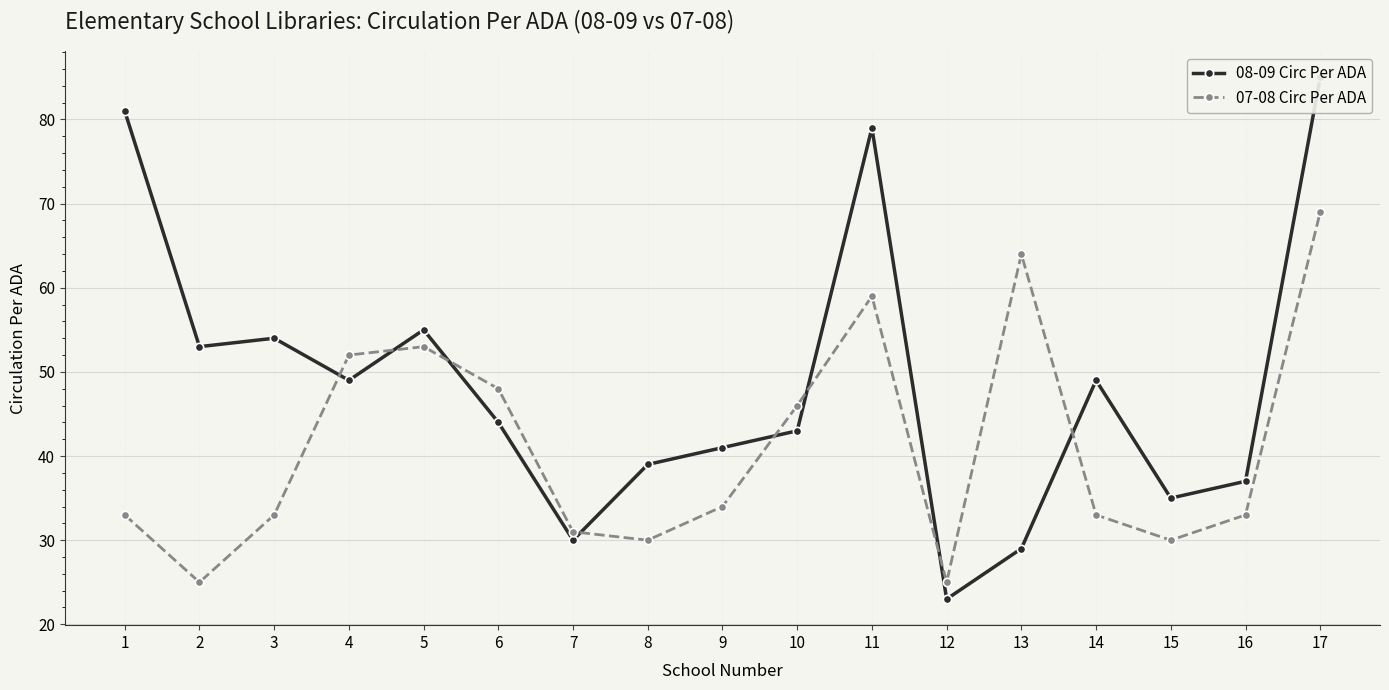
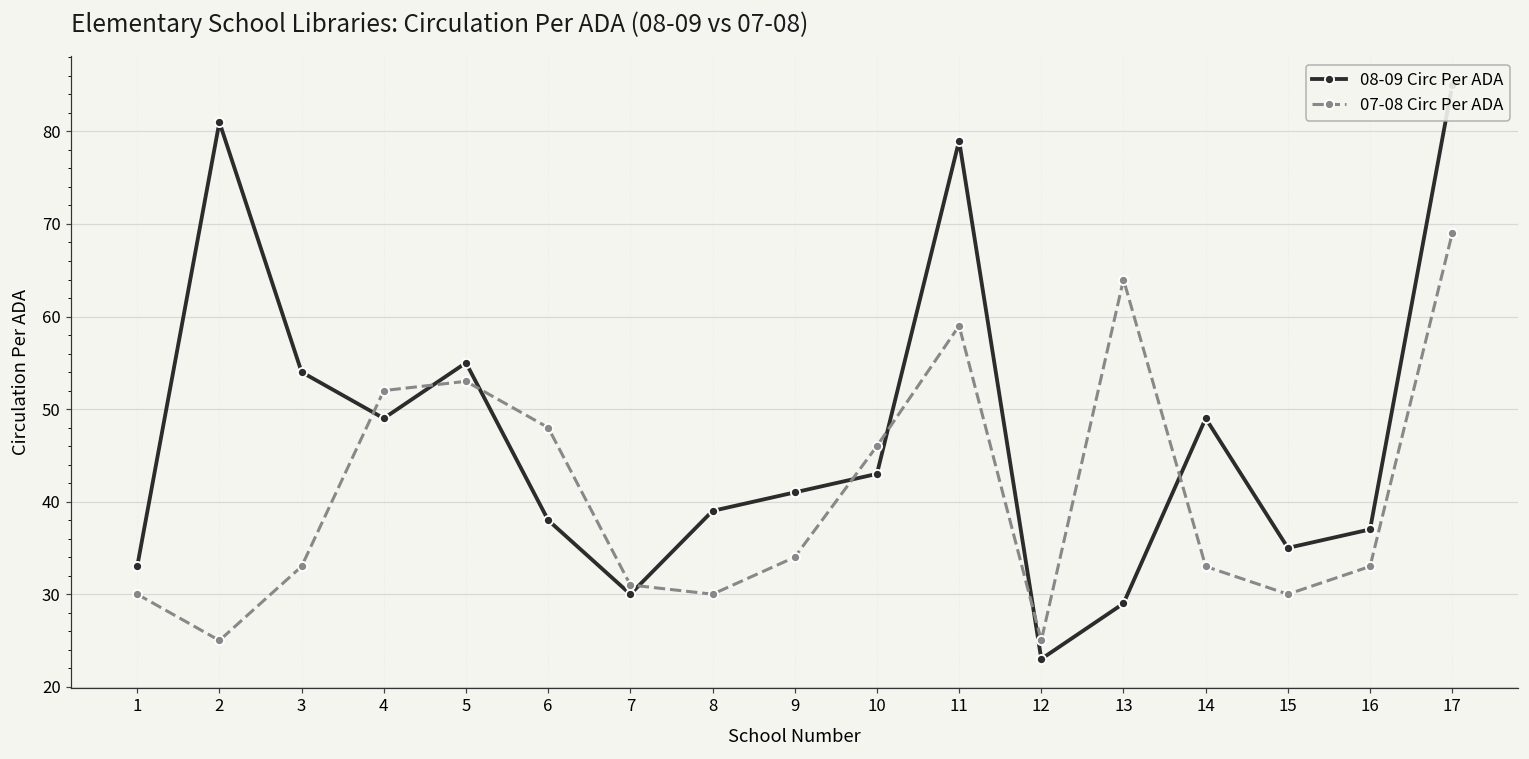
08-09 Circ Per ADA, 1: 81 -> 33
07-08 Circ Per ADA, 1: 33 -> 30
08-09 Circ Per ADA, 2: 53 -> 81
08-09 Circ Per ADA, 6: 44 -> 38
